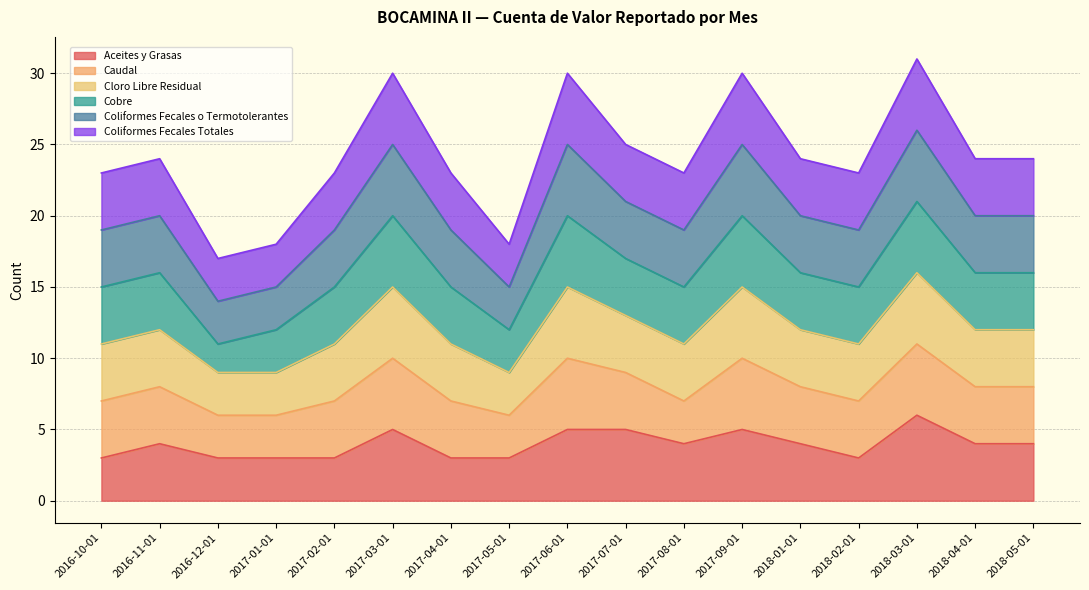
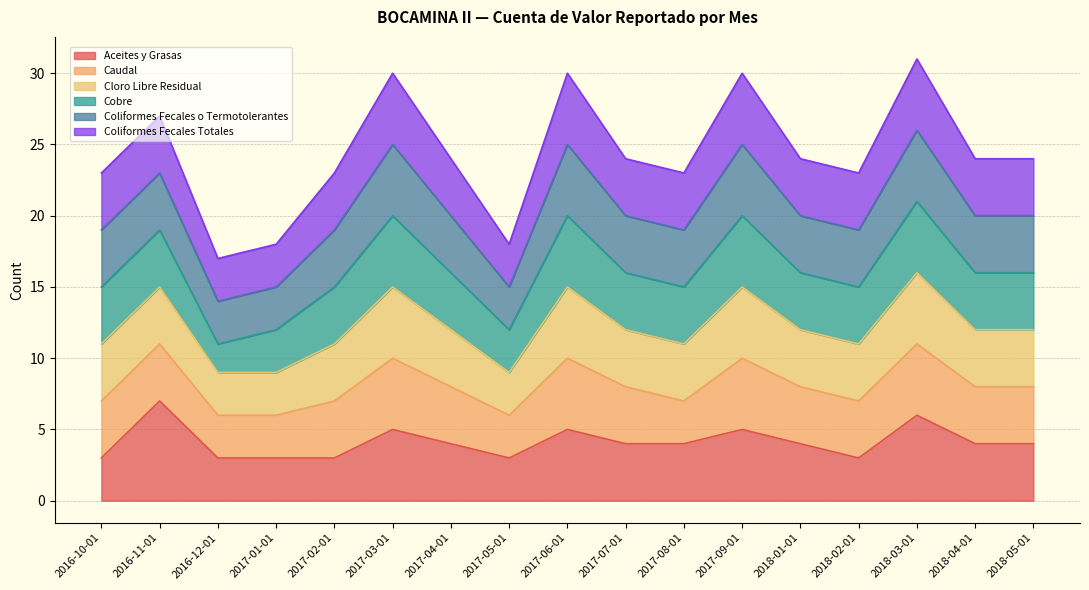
Aceites y Grasas, 2016-11-01: 4 -> 7
Aceites y Grasas, 2017-04-01: 3 -> 4
Aceites y Grasas, 2017-07-01: 5 -> 4
